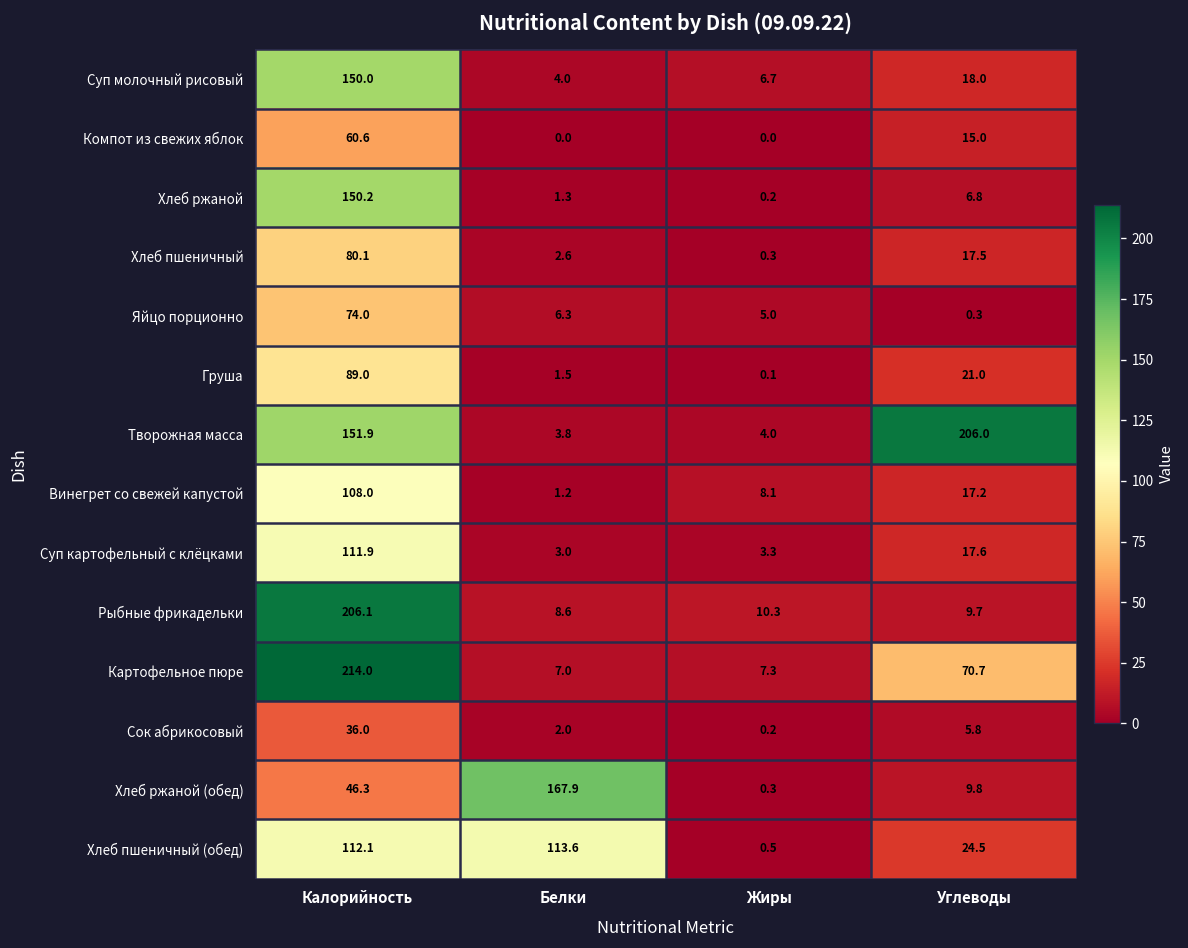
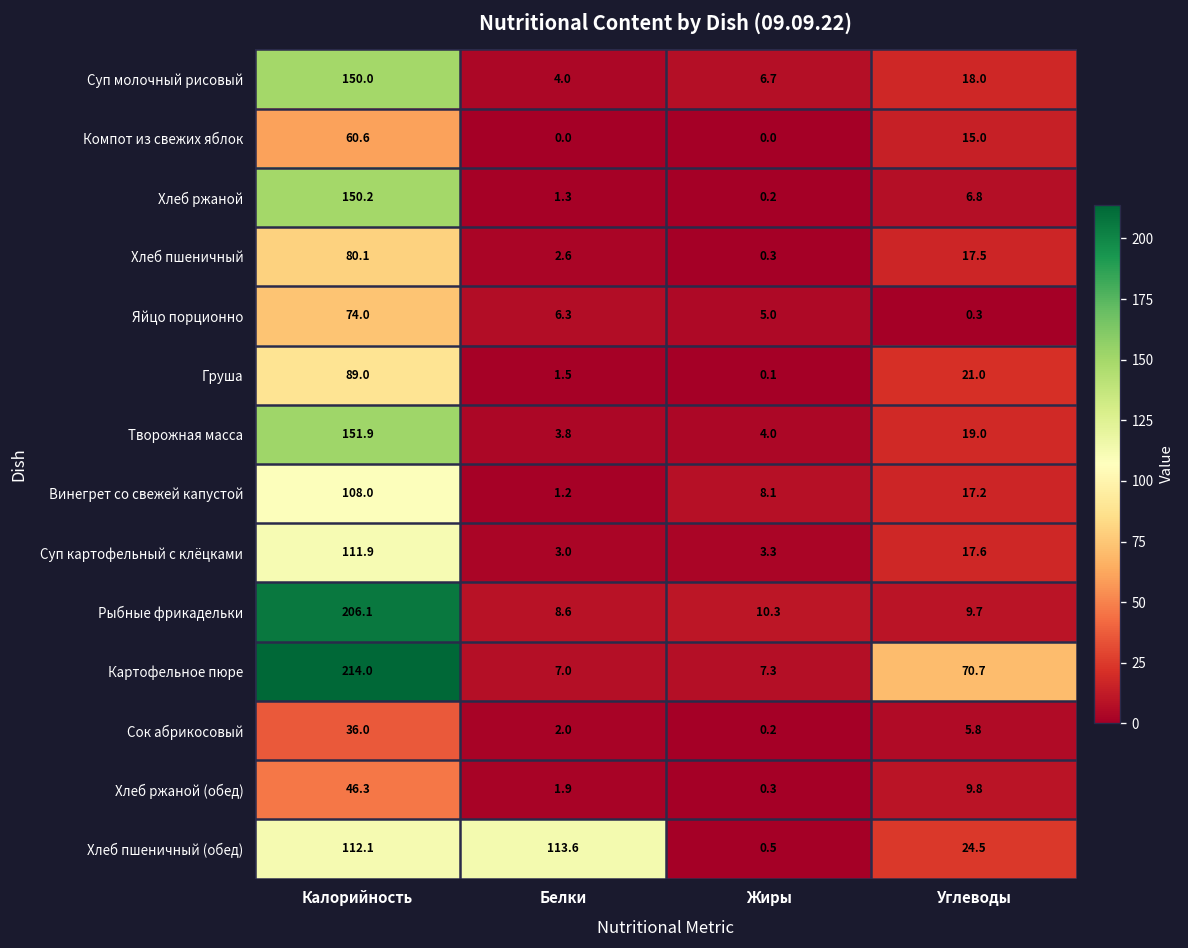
Творожная масса, Углеводы: 206.0 -> 19.0
Хлеб ржаной (обед), Белки: 167.9 -> 1.9
